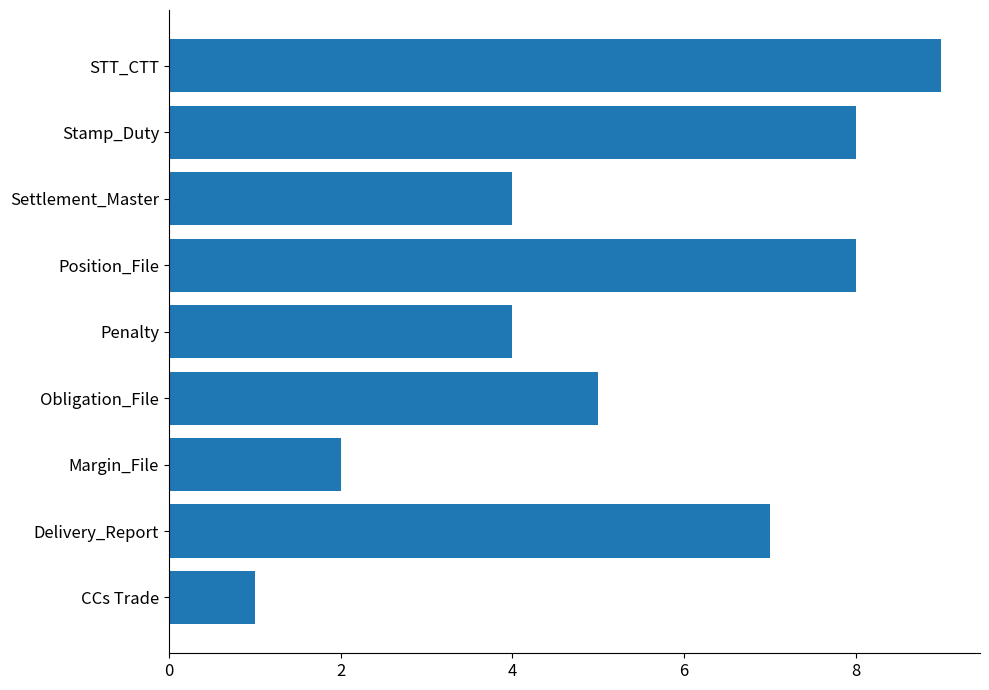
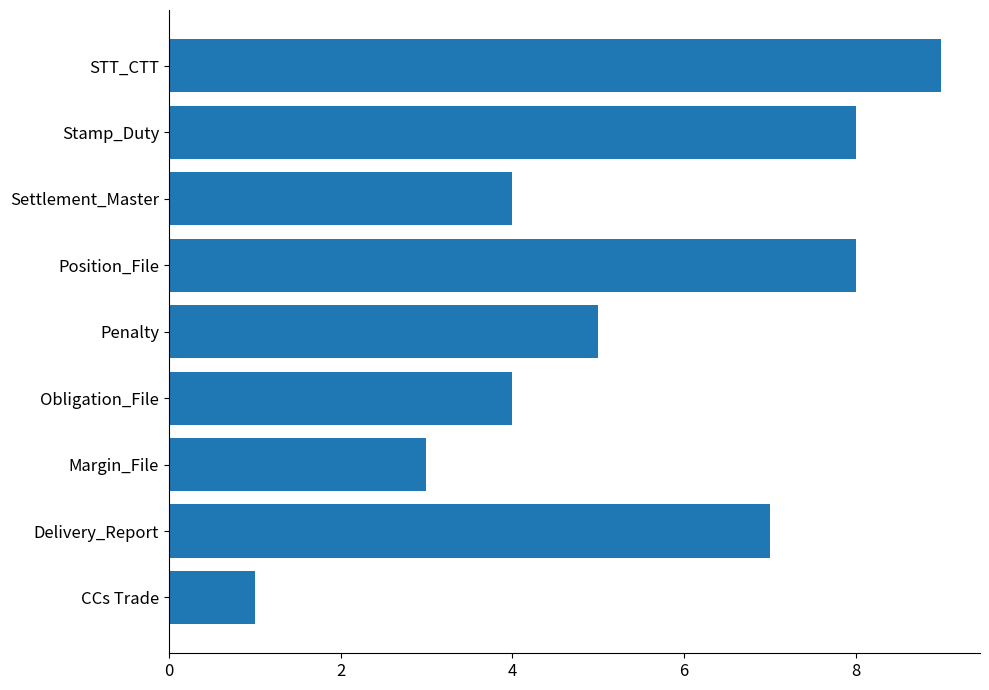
Penalty: 4 -> 5
Obligation_File: 5 -> 4
Margin_File: 2 -> 3
